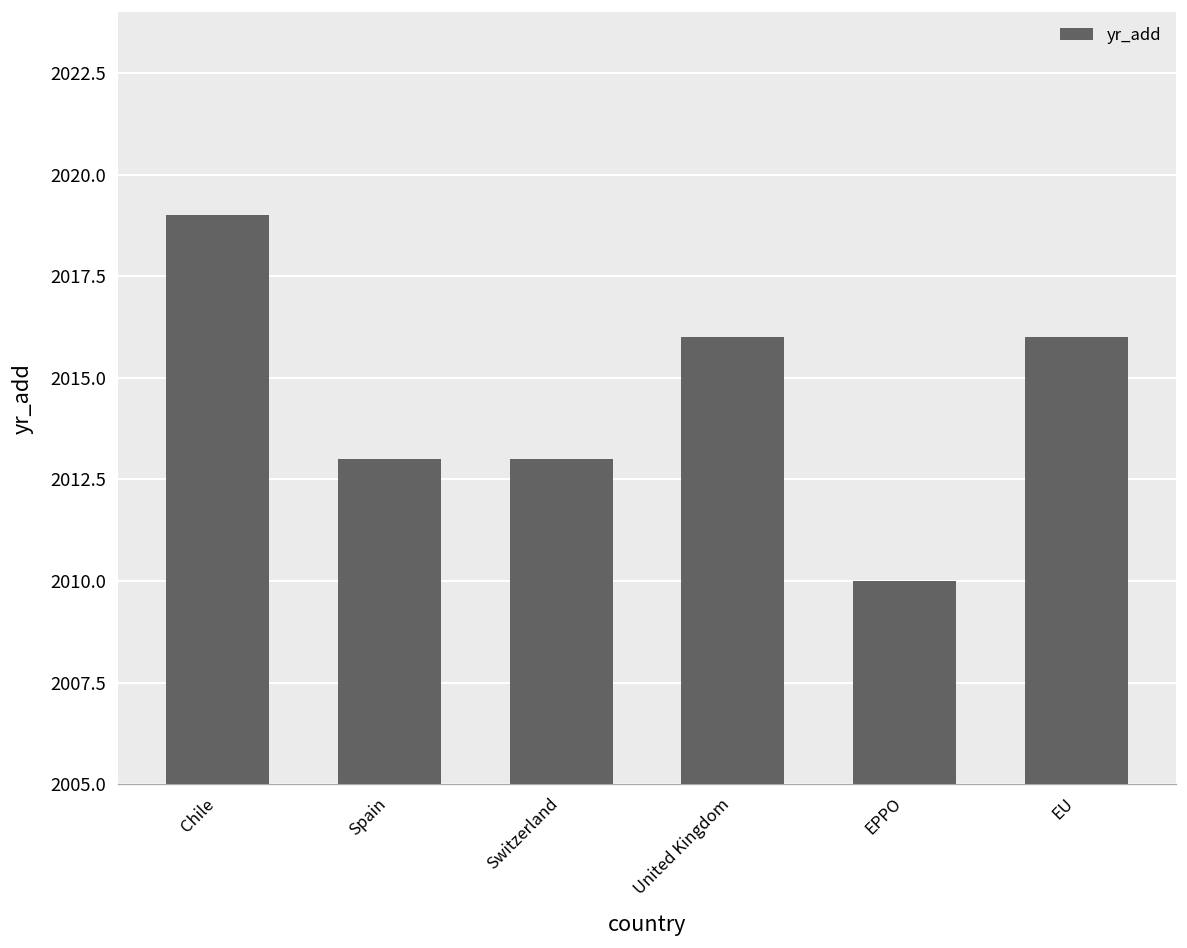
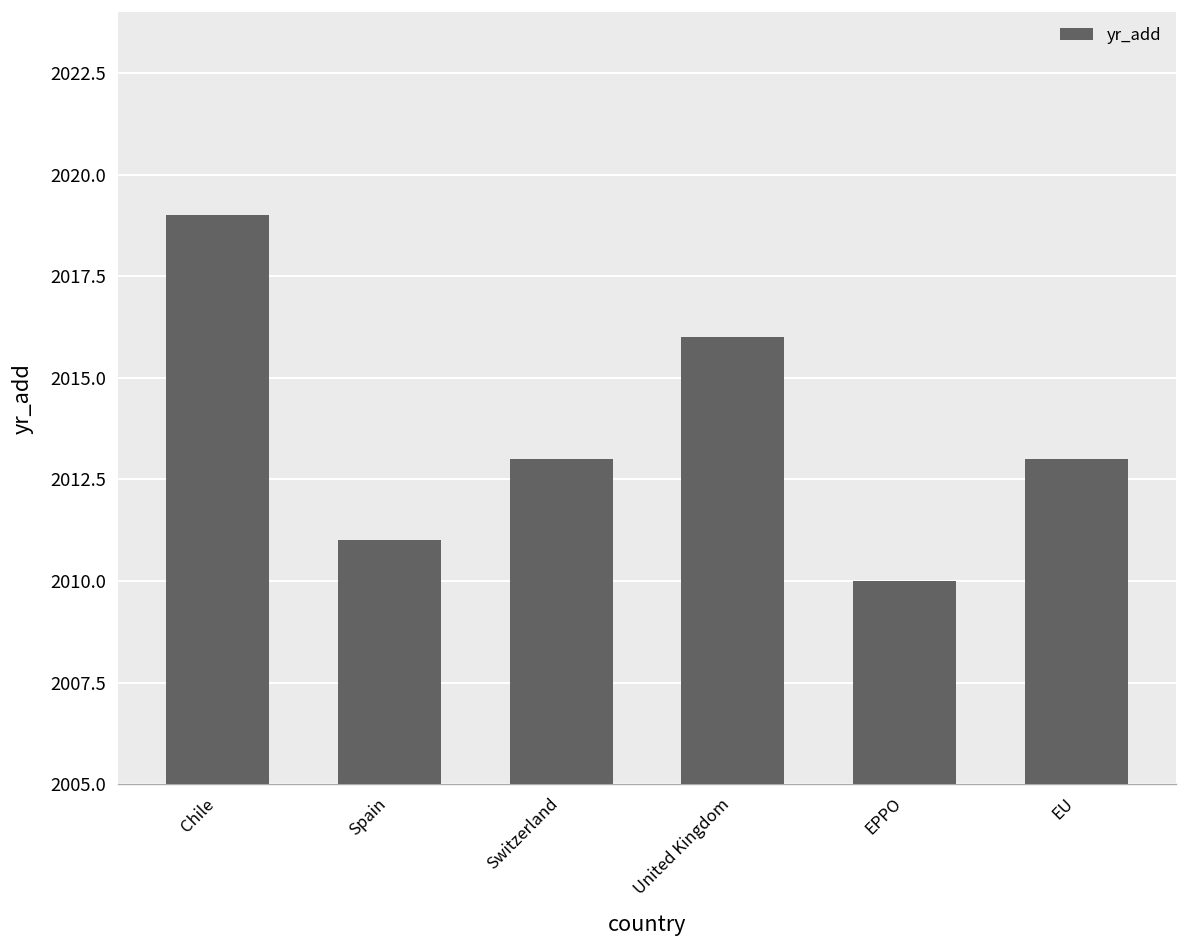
Spain: 2013 -> 2011
EU: 2016 -> 2013
